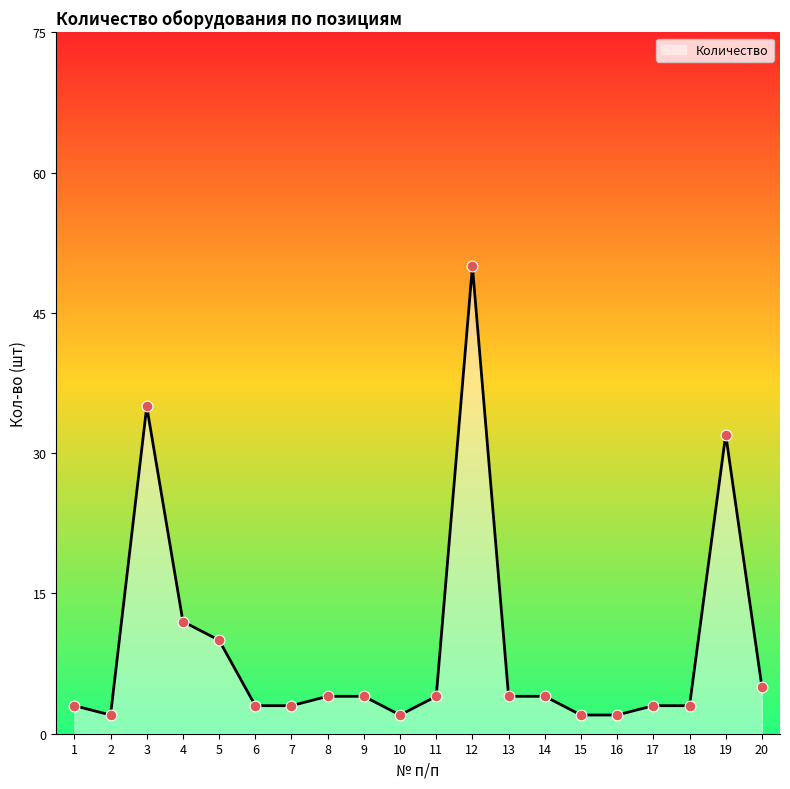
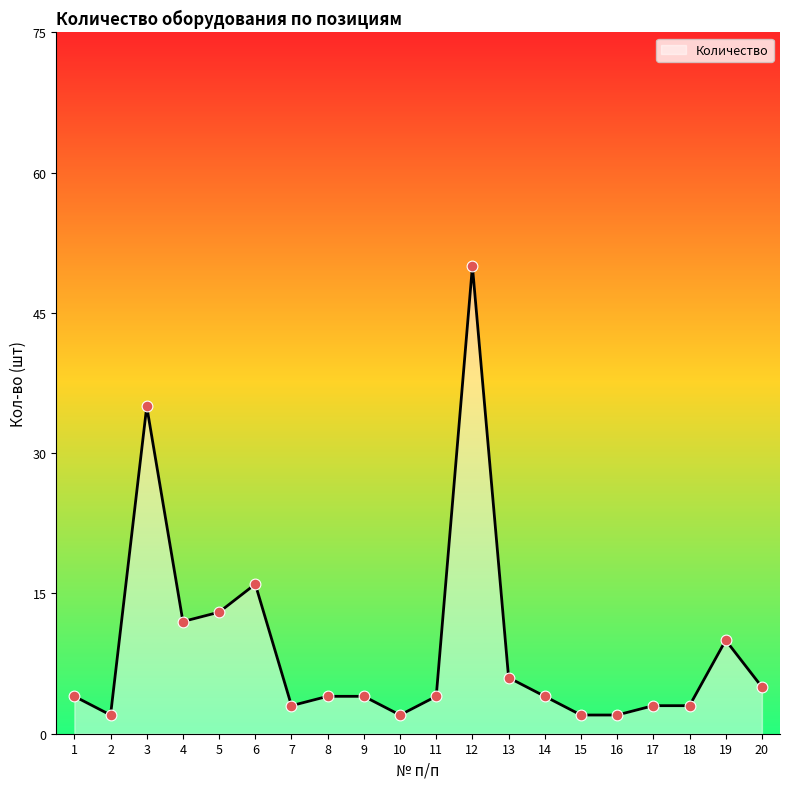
1: 3 -> 4
5: 10 -> 13
6: 3 -> 16
13: 4 -> 6
19: 32 -> 10
